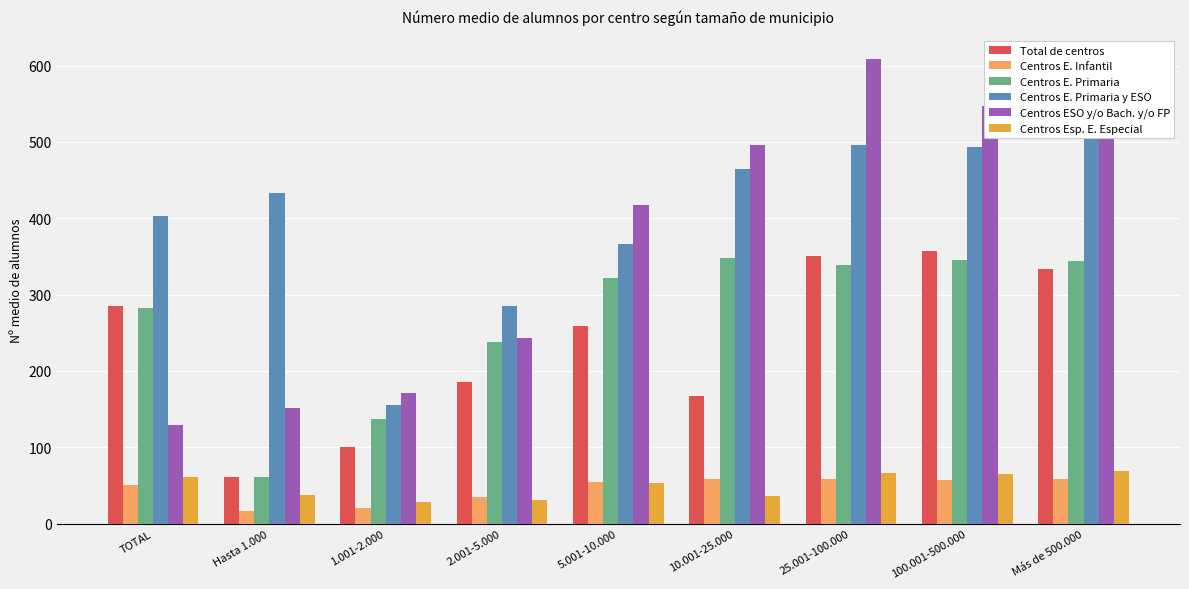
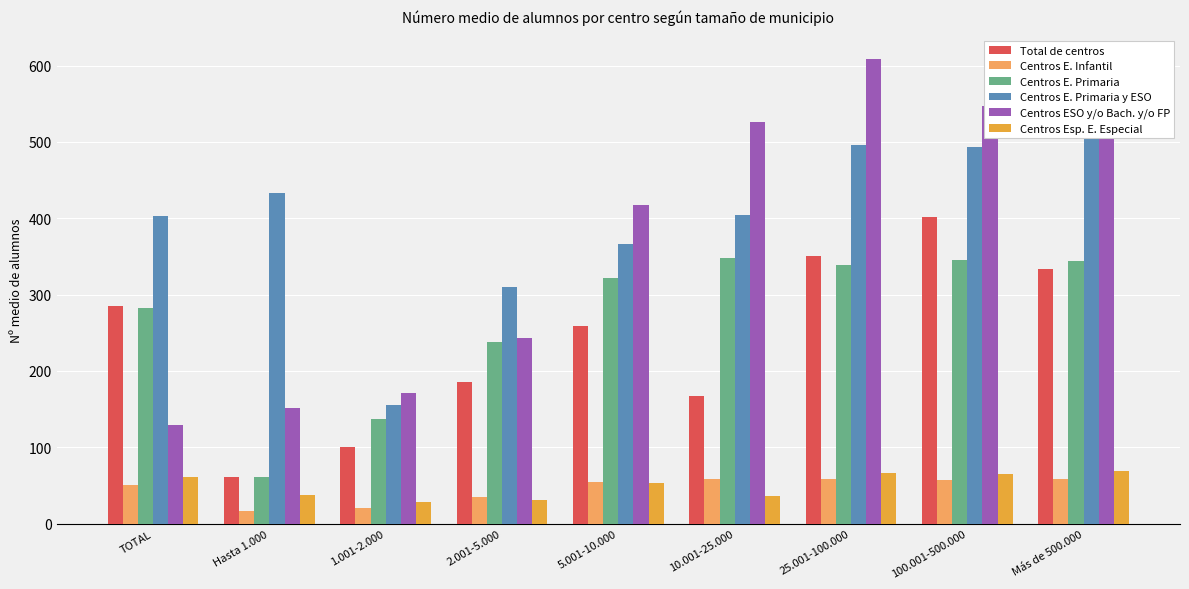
Centros E. Primaria y ESO, 2.001-5.000: 280 -> 310
Centros E. Primaria y ESO, 10.001-25.000: 460 -> 400
Centros ESO y/o Bach. y/o FP, 10.001-25.000: 500 -> 530
Total de centros, 100.001-500.000: 360 -> 400
